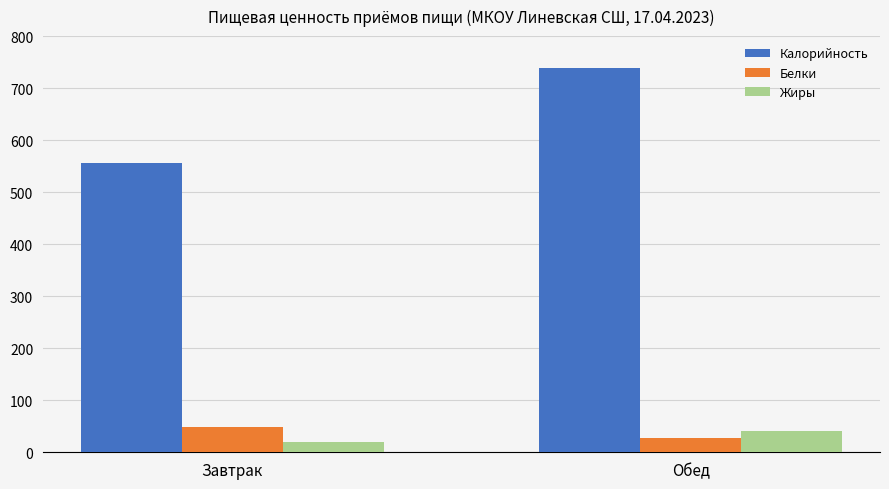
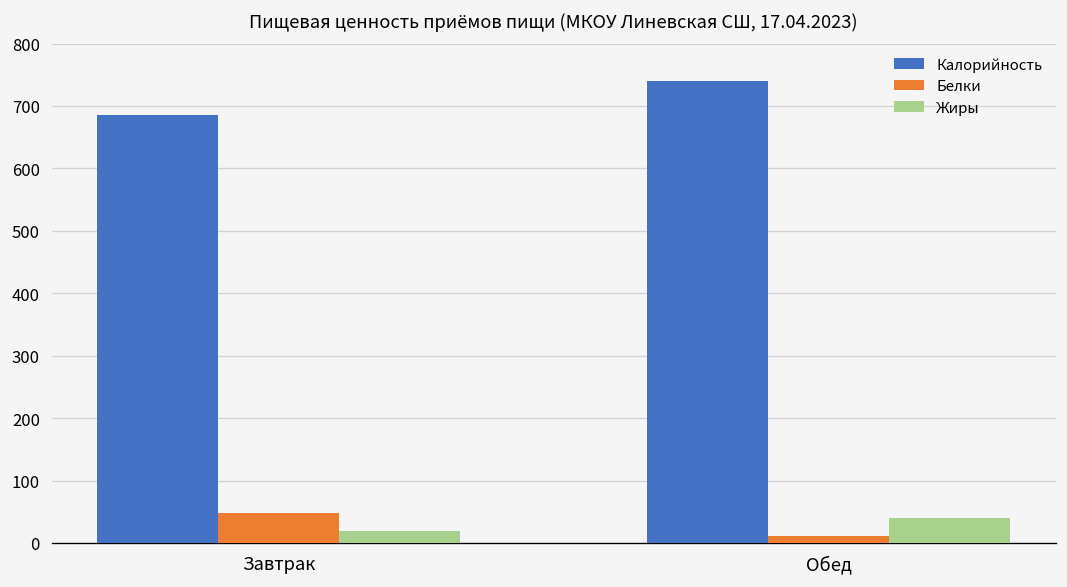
Калорийность, Завтрак: 560 -> 690
Белки, Обед: 30 -> 10
